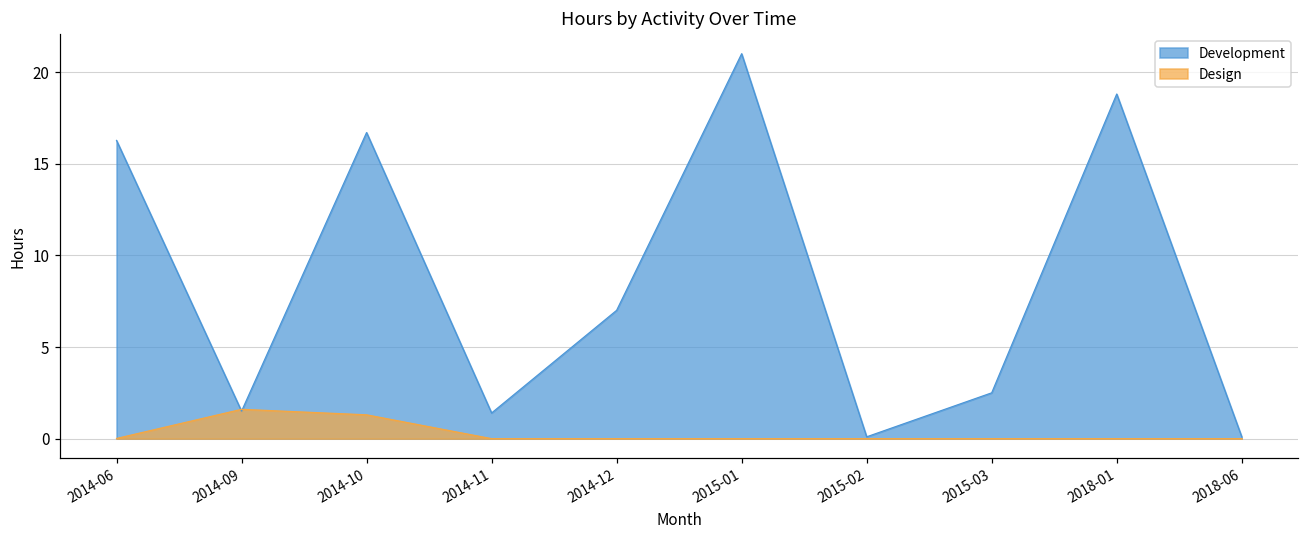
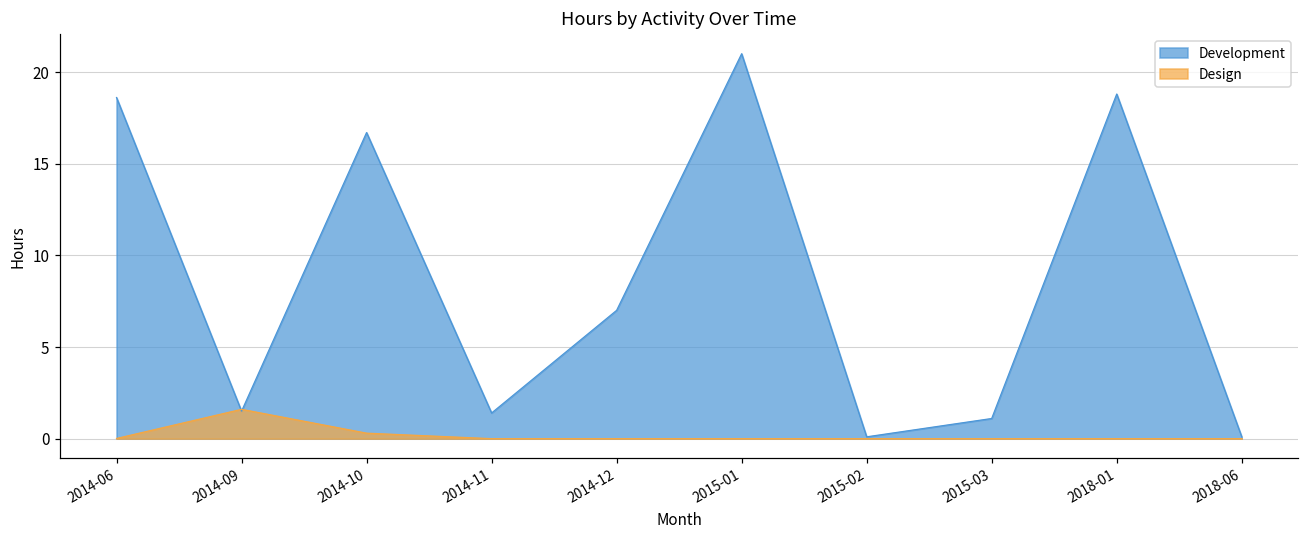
Development, 2014-06: 16.3 -> 18.6
Design, 2014-10: 1.3 -> 0.3
Development, 2015-03: 2.5 -> 1.1
